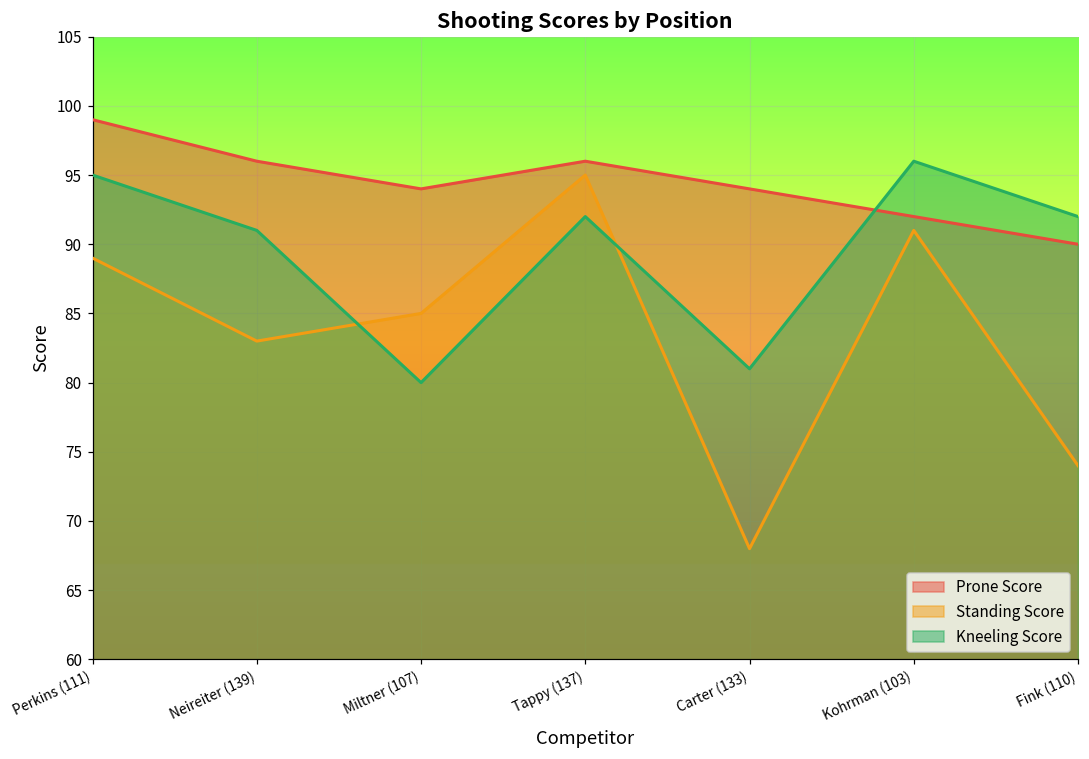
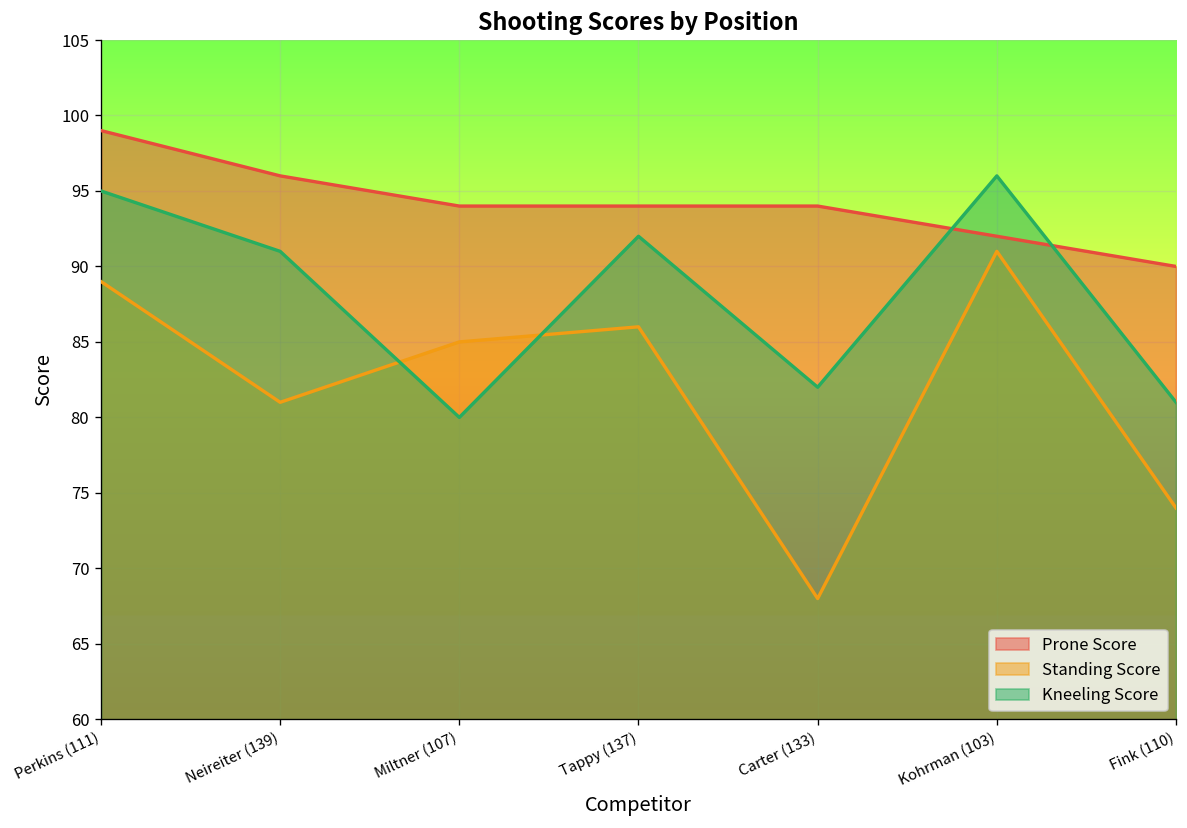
Standing Score, Neireiter (139): 83 -> 81
Prone Score, Tappy (137): 96 -> 94
Standing Score, Tappy (137): 95 -> 86
Kneeling Score, Carter (133): 81 -> 82
Kneeling Score, Fink (110): 92 -> 81
